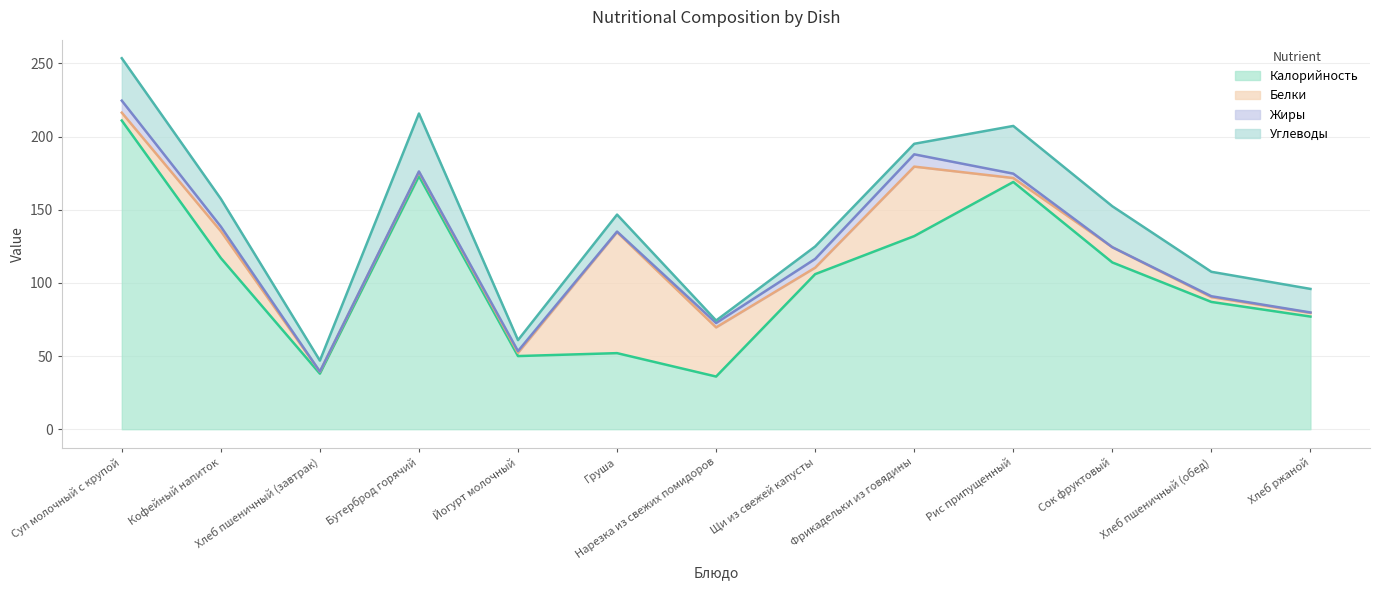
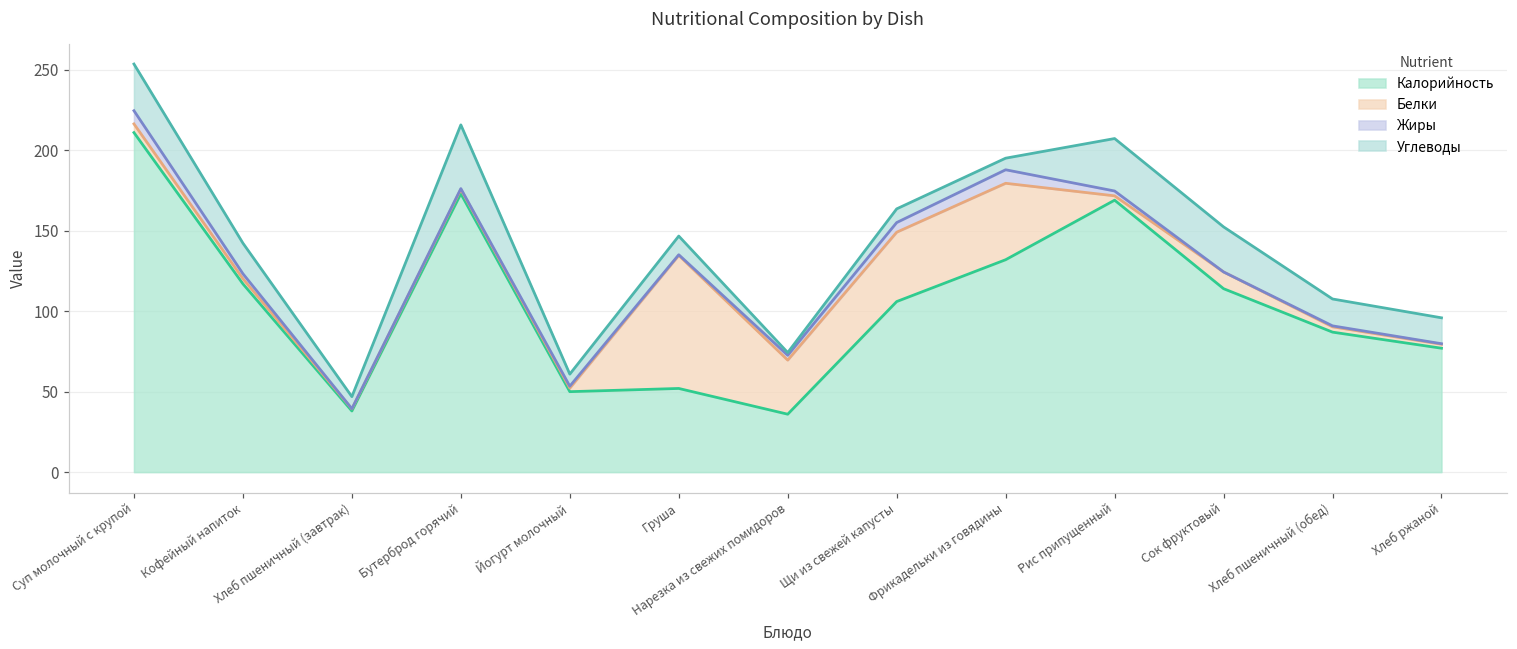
Белки, Кофейный напиток: 18 -> 3
Белки, Щи из свежей капусты: 4 -> 43
